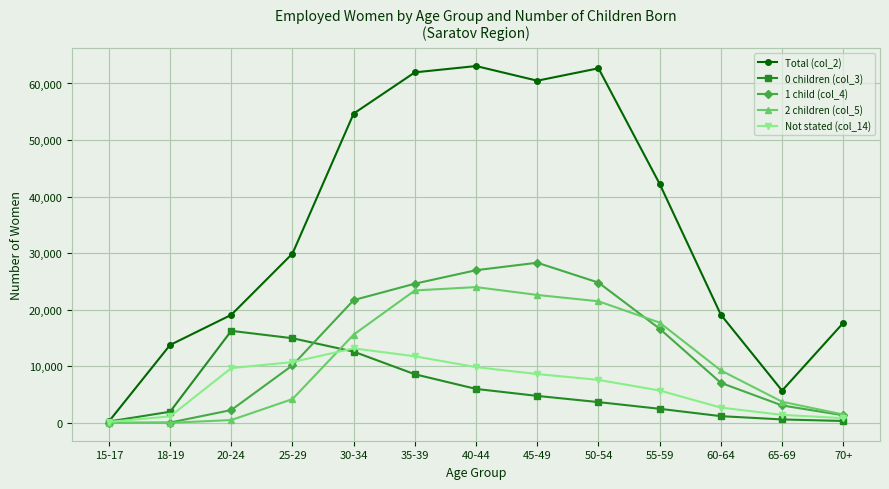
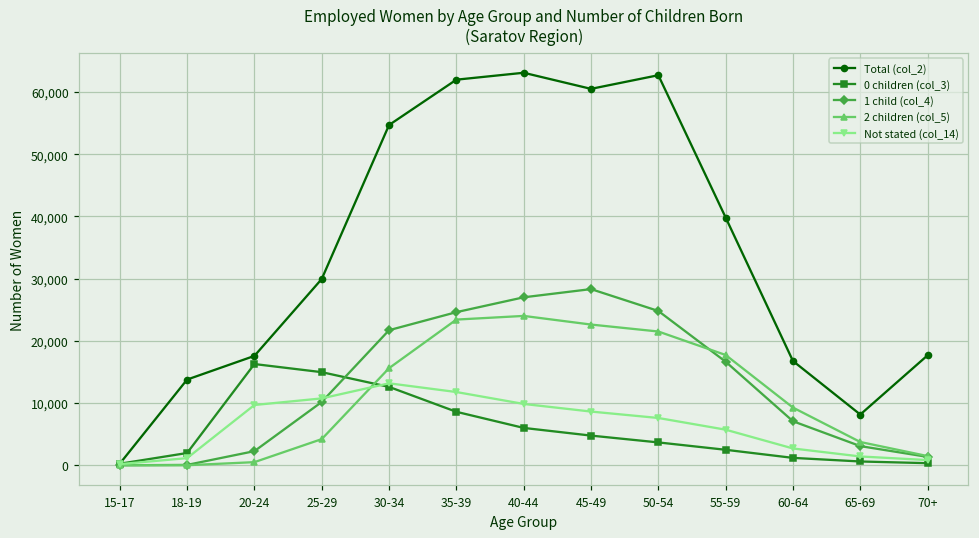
Total (col_2), 20-24: 19,000 -> 18,000
Total (col_2), 55-59: 42,000 -> 40,000
Total (col_2), 60-64: 19,000 -> 17,000
Total (col_2), 65-69: 6,000 -> 8,000
